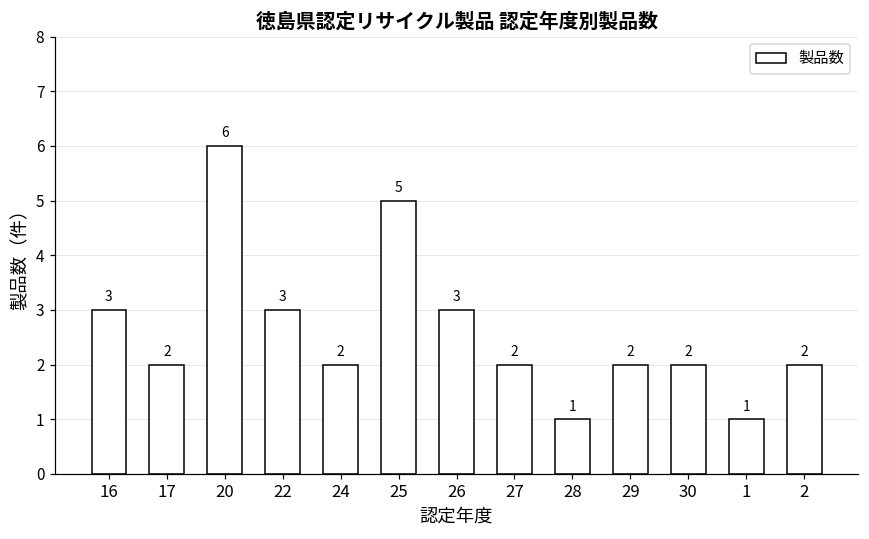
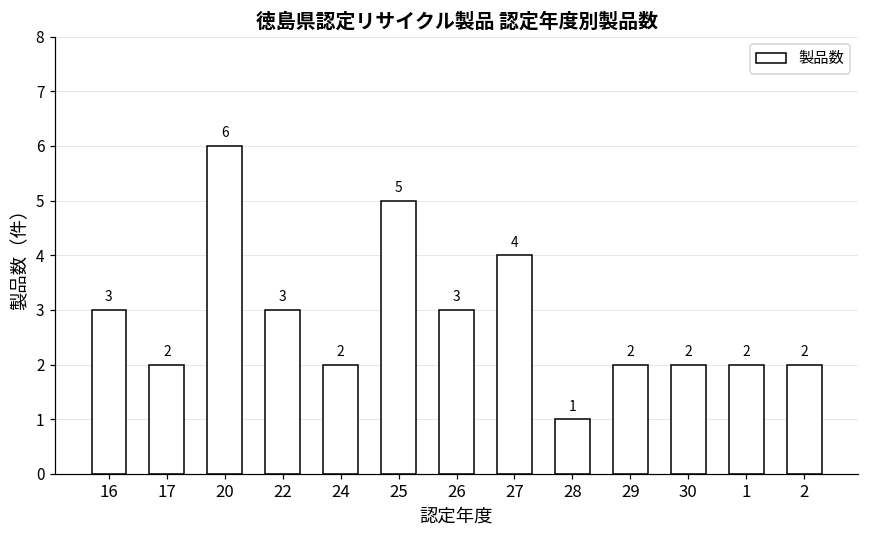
27: 2 -> 4
1: 1 -> 2
